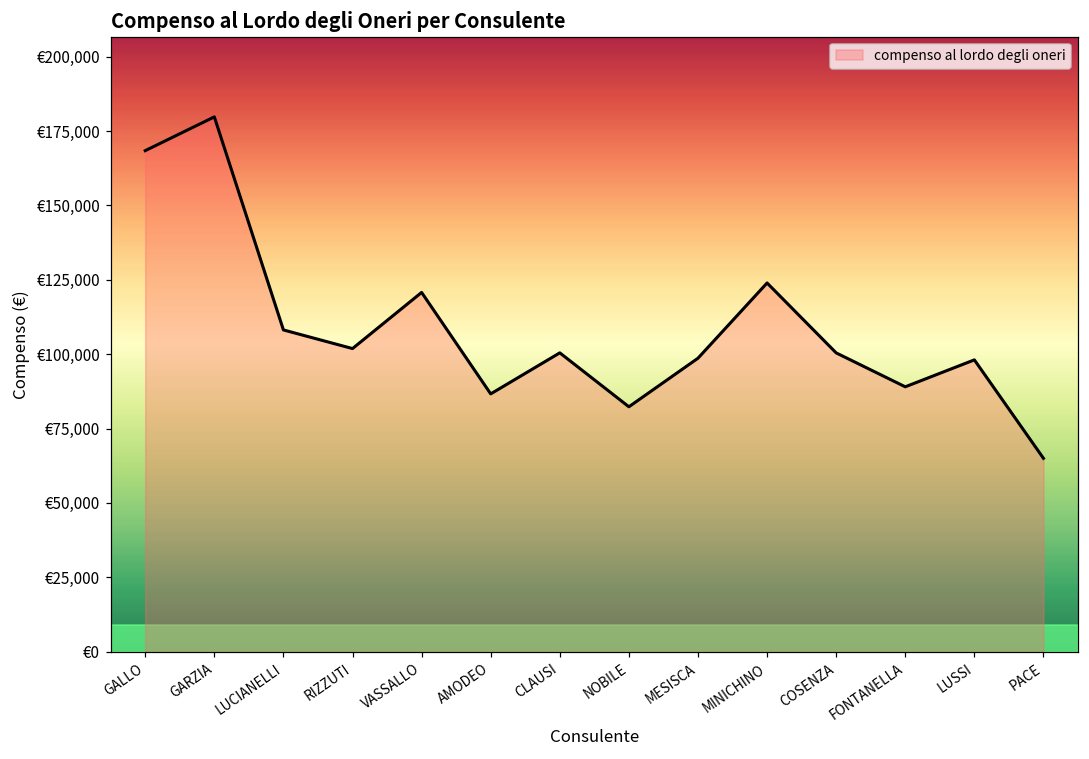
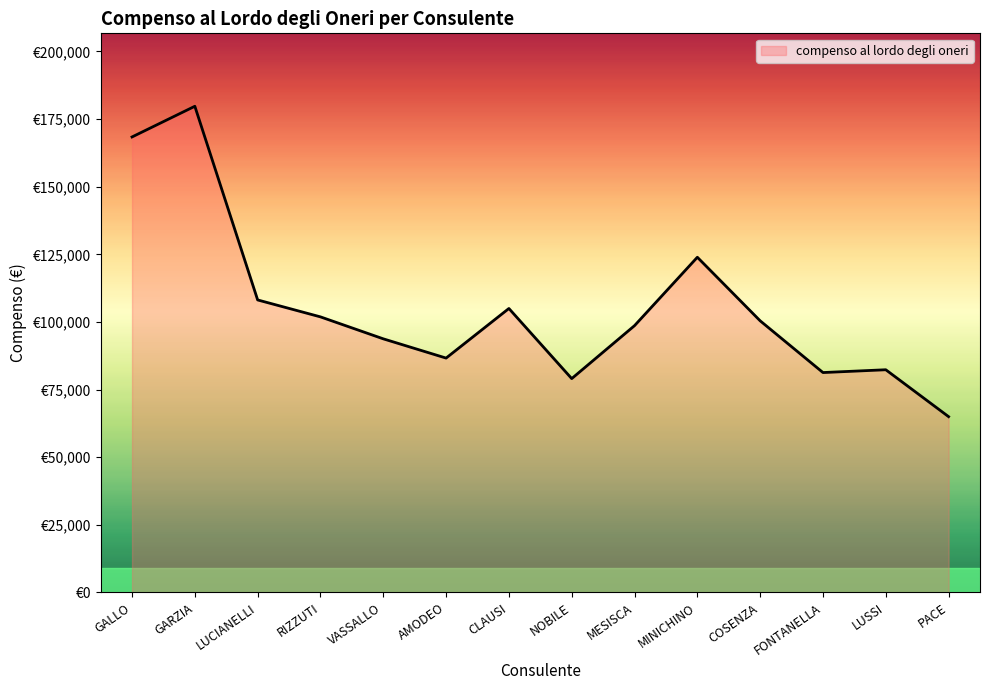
VASSALLO: €121,000 -> €94,000
CLAUSI: €100,000 -> €105,000
NOBILE: €82,000 -> €79,000
FONTANELLA: €89,000 -> €81,000
LUSSI: €98,000 -> €82,000
